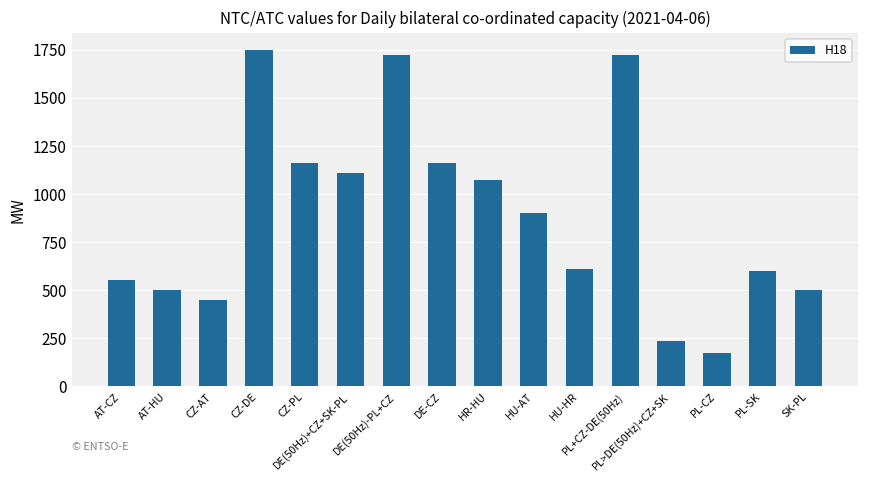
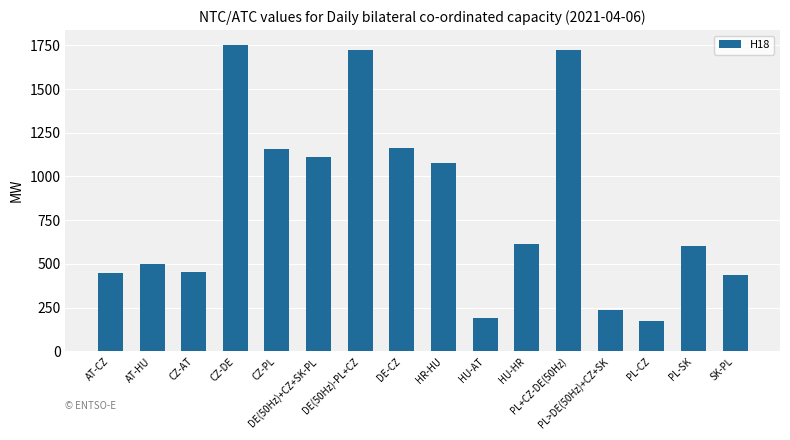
AT-CZ: 560 -> 450
HU-AT: 900 -> 190
SK-PL: 500 -> 440
